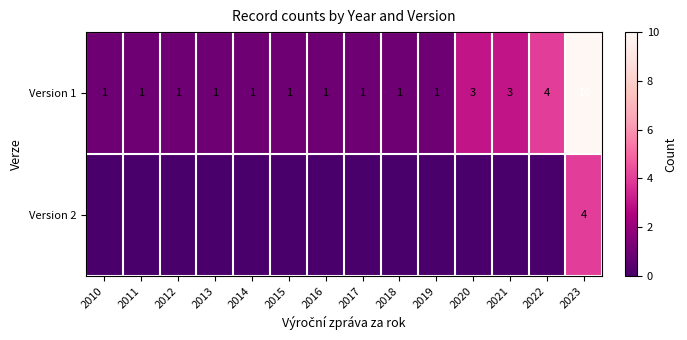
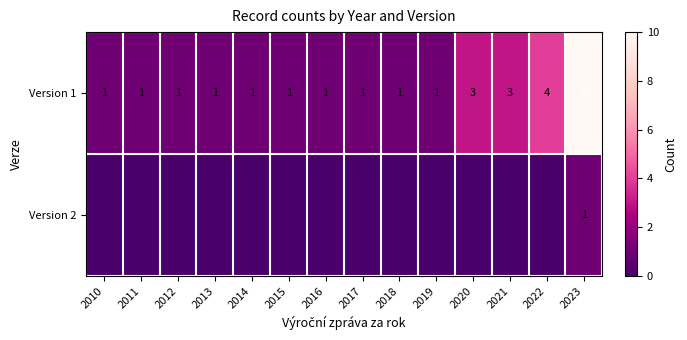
Version 2, 2023: 4 -> 1
